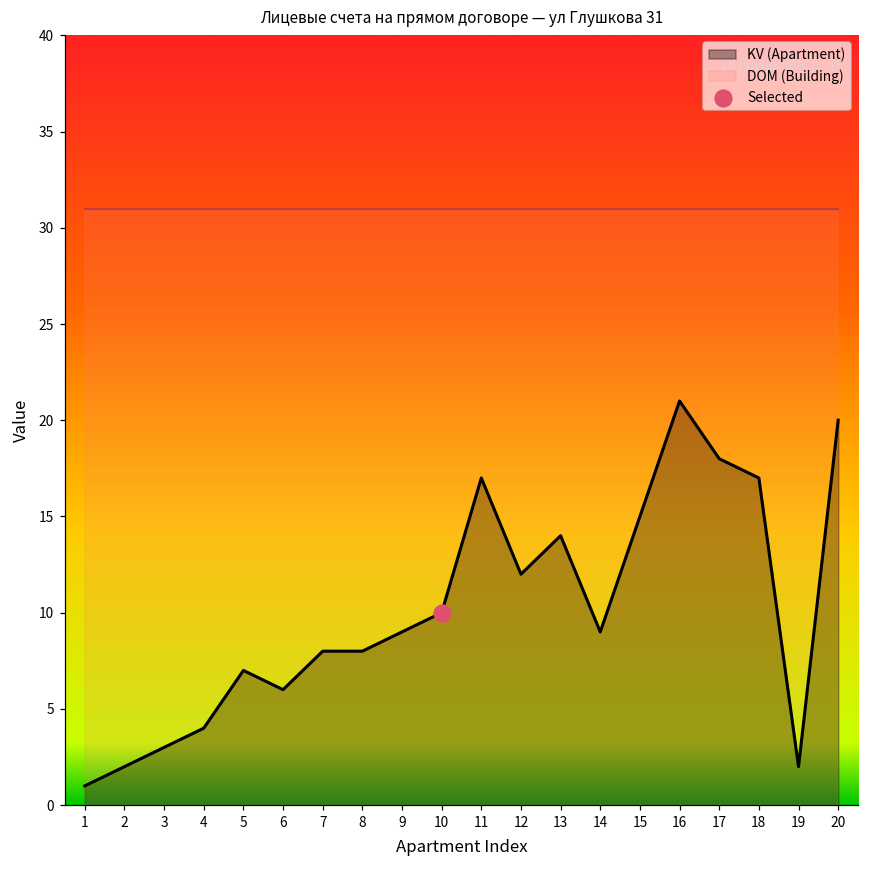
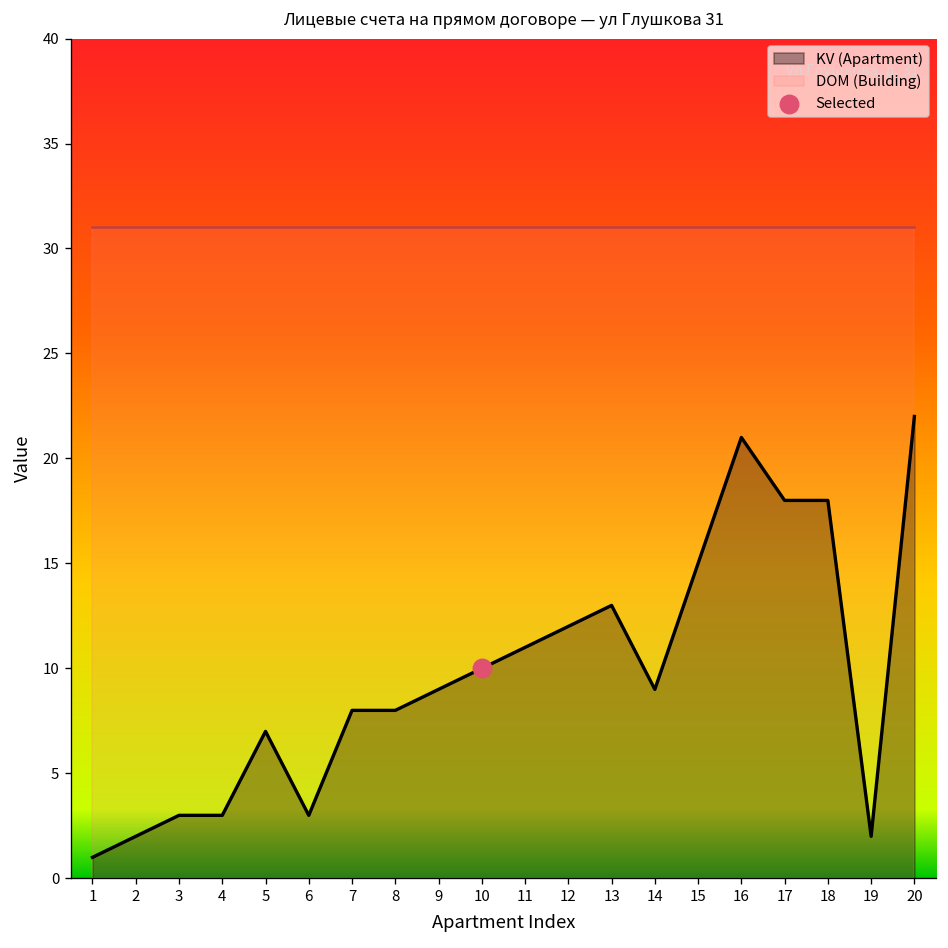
KV (Apartment), 4: 4 -> 3
KV (Apartment), 6: 6 -> 3
KV (Apartment), 11: 17 -> 11
KV (Apartment), 13: 14 -> 13
KV (Apartment), 18: 17 -> 18
KV (Apartment), 20: 20 -> 22
